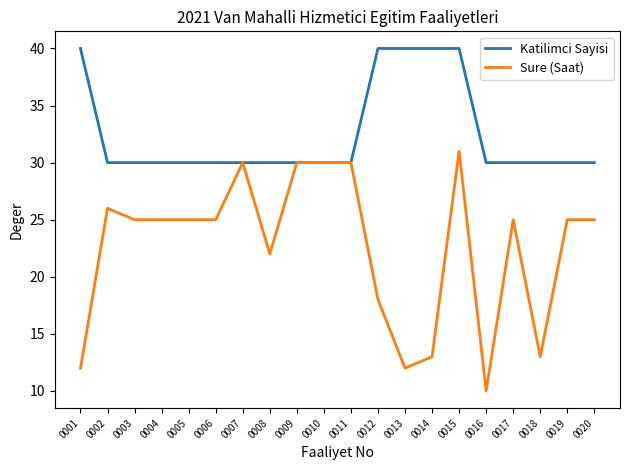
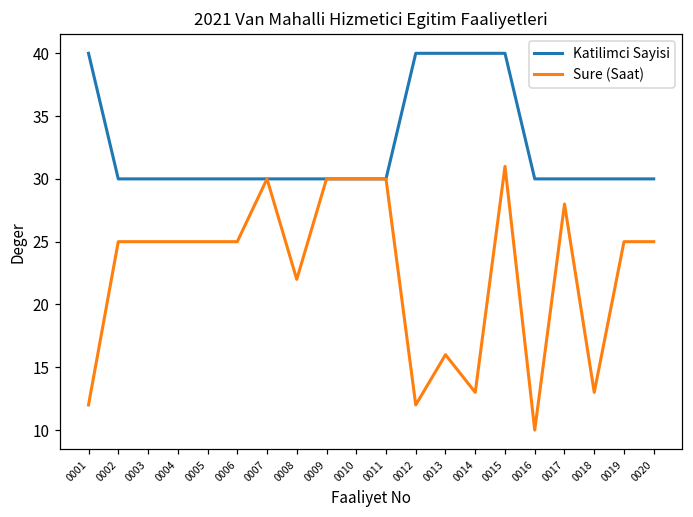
Sure (Saat), 0002: 26 -> 25
Sure (Saat), 0012: 18 -> 12
Sure (Saat), 0013: 12 -> 16
Sure (Saat), 0017: 25 -> 28
